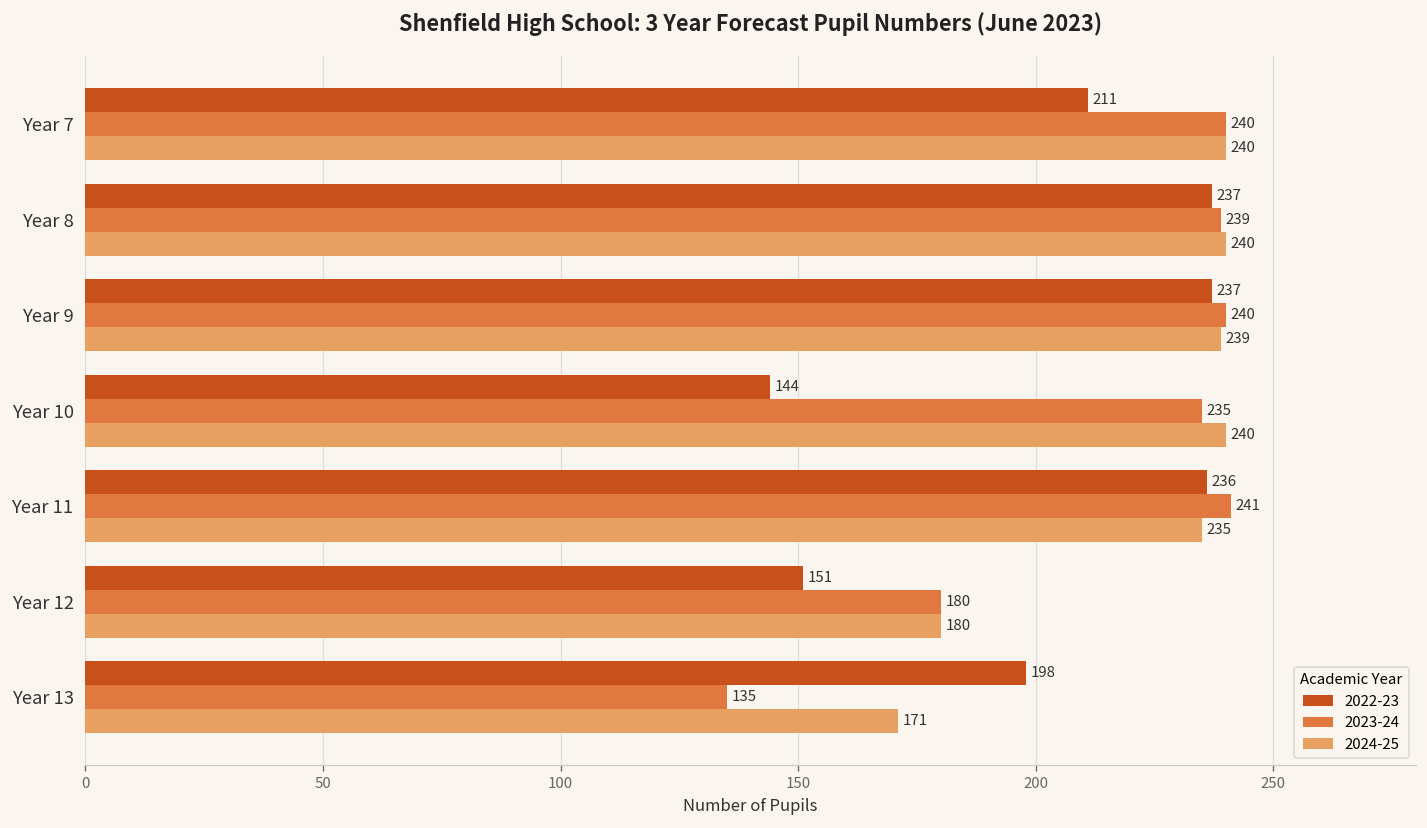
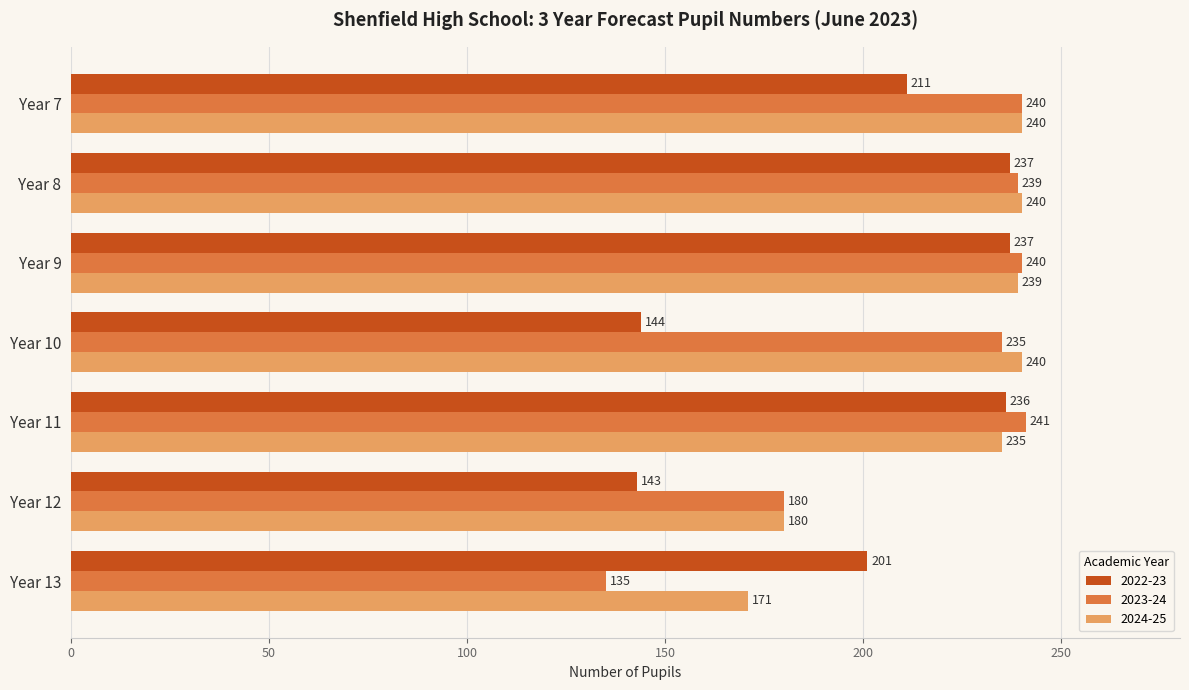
2022-23, Year 12: 151 -> 143
2022-23, Year 13: 198 -> 201
